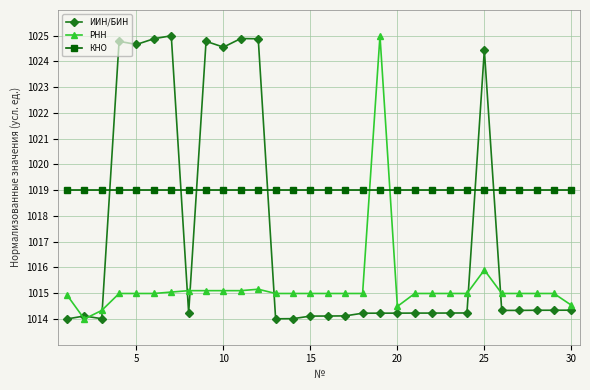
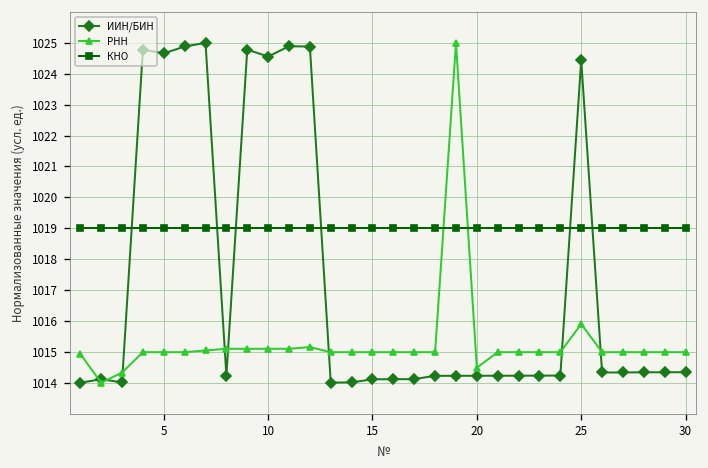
РНН, 30: 1014.5 -> 1015.0
